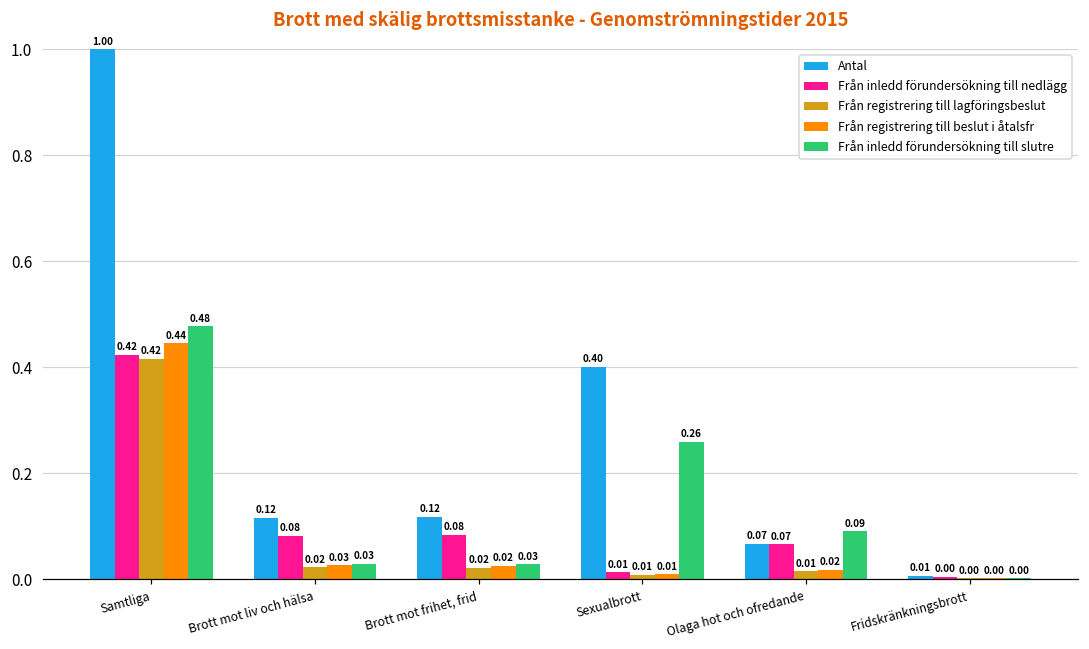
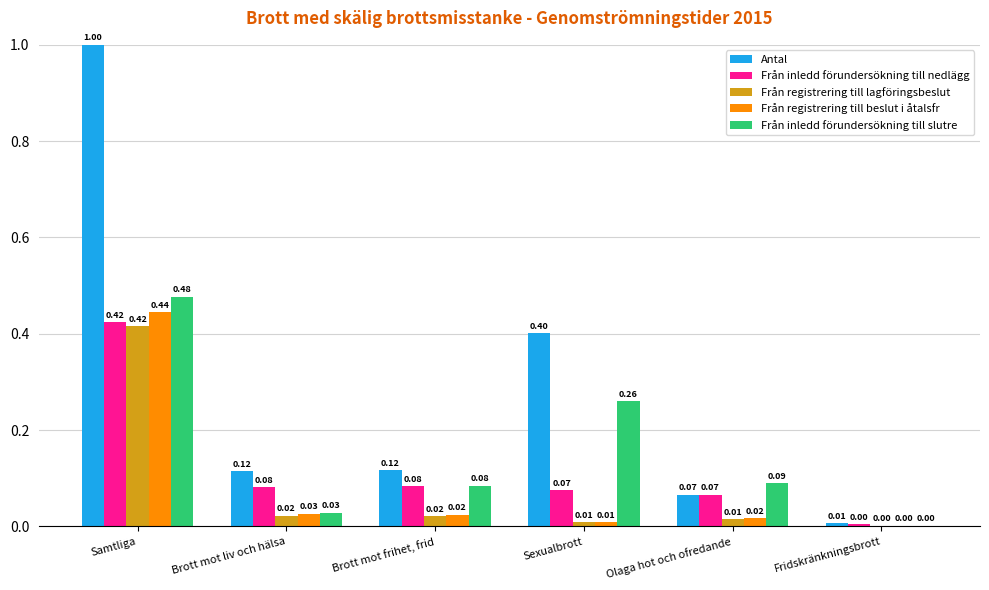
Från inledd förundersökning till slutre, Brott mot frihet, frid: 0.03 -> 0.08
Från inledd förundersökning till nedlägg, Sexualbrott: 0.01 -> 0.07
